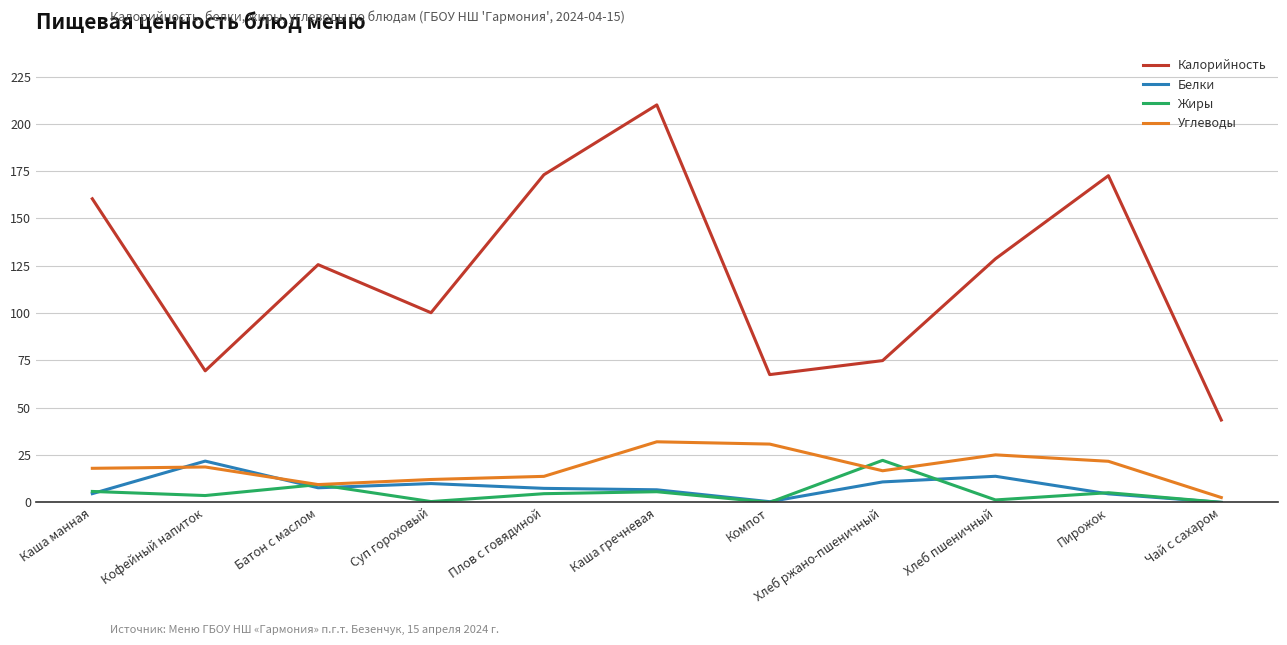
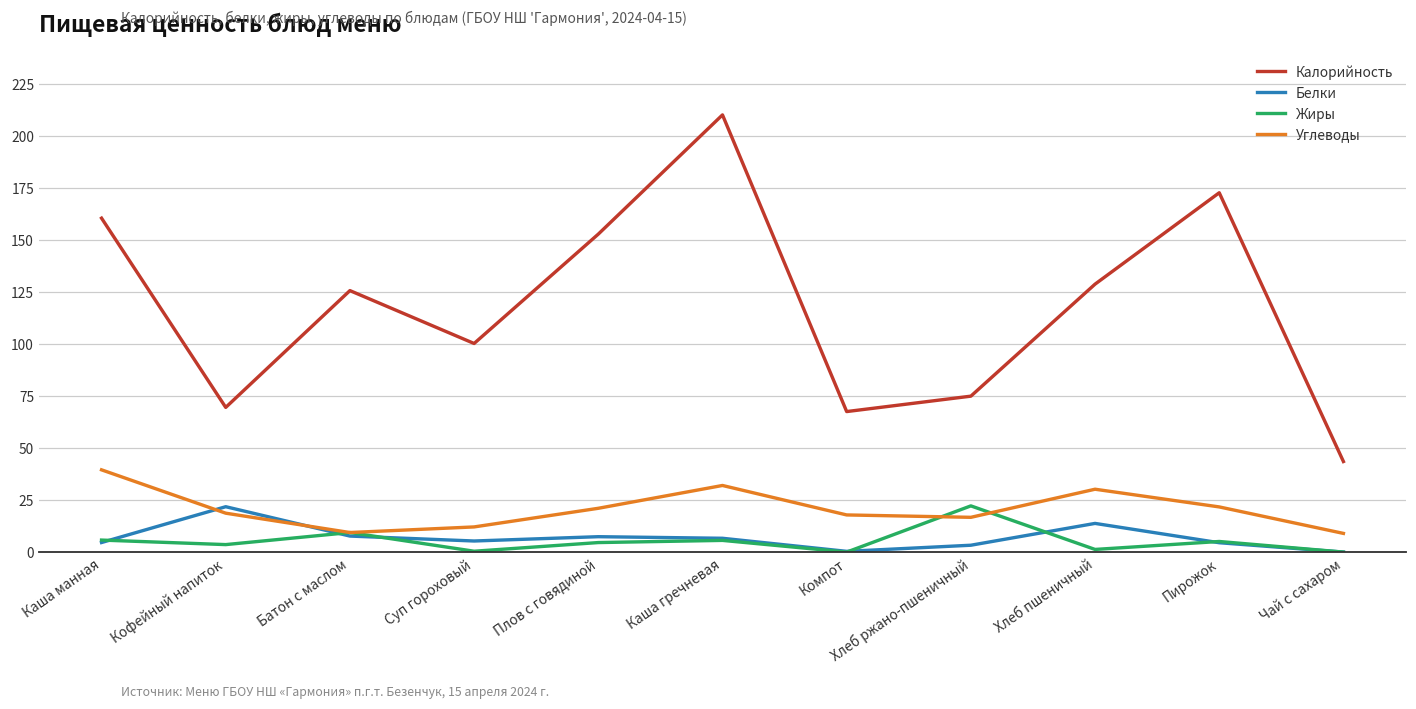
Углеводы, Каша манная: 18 -> 40
Белки, Суп гороховый: 10 -> 5
Калорийность, Плов с говядиной: 173 -> 153
Углеводы, Плов с говядиной: 14 -> 21
Углеводы, Компот: 31 -> 18
Белки, Хлеб ржано-пшеничный: 11 -> 3
Углеводы, Хлеб пшеничный: 25 -> 30
Углеводы, Чай с сахаром: 3 -> 9
